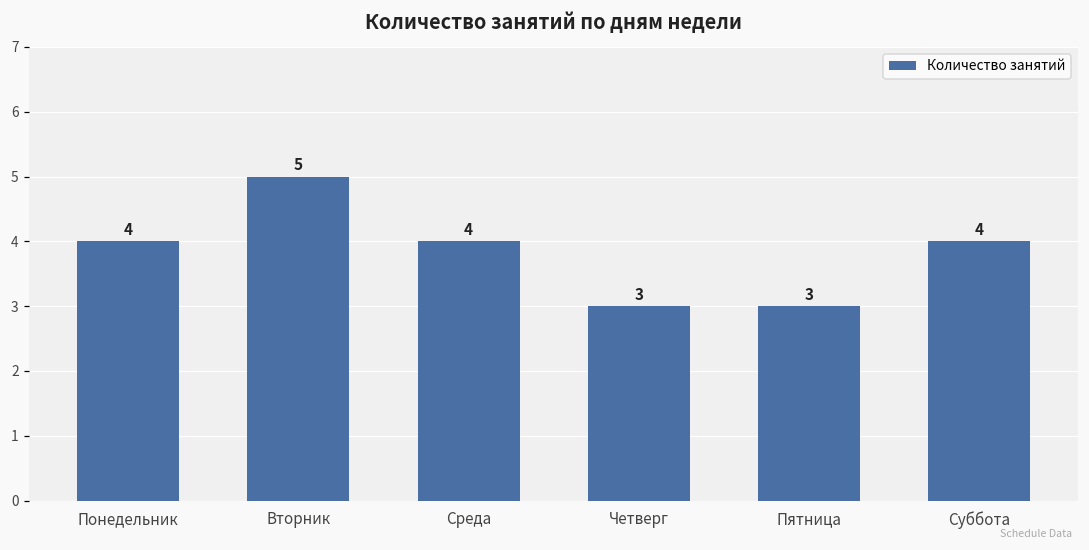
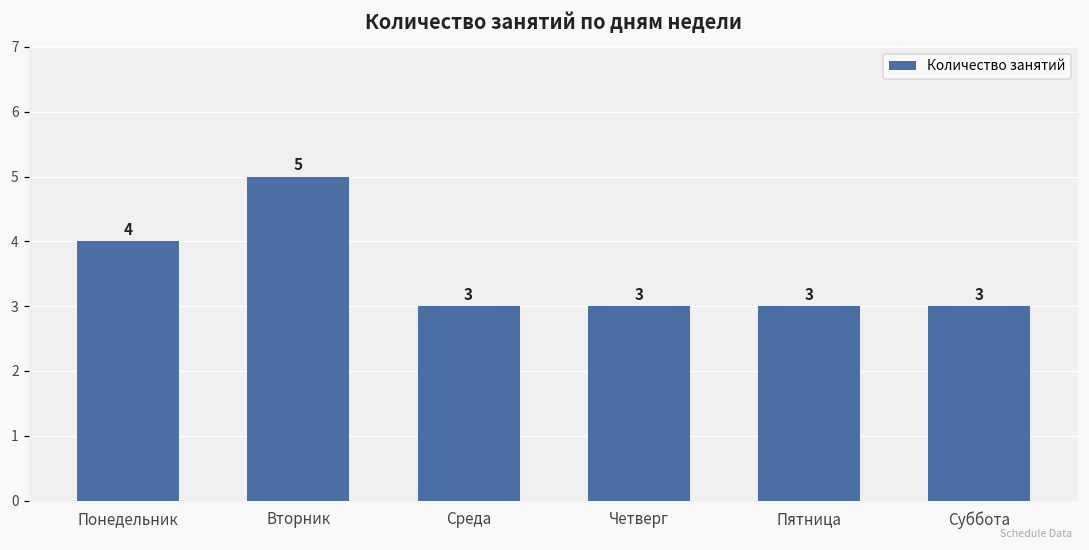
Среда: 4 -> 3
Суббота: 4 -> 3
